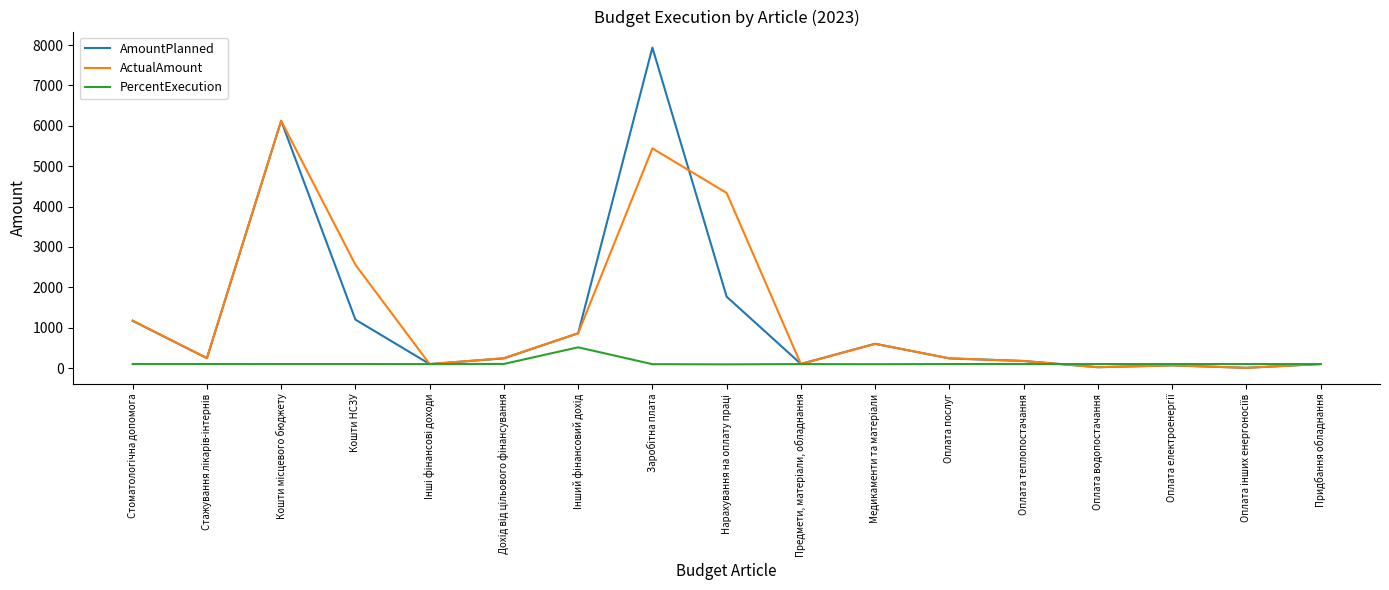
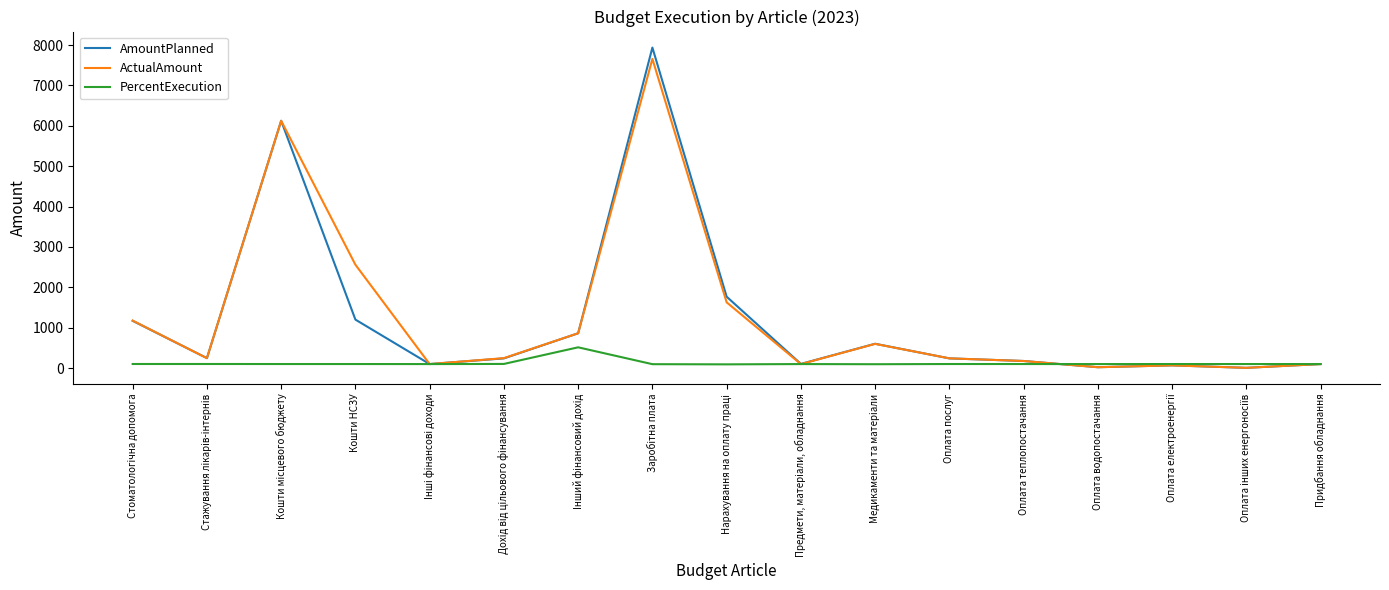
ActualAmount, Заробітна плата: 5400 -> 7700
ActualAmount, Нарахування на оплату праці: 4300 -> 1600
